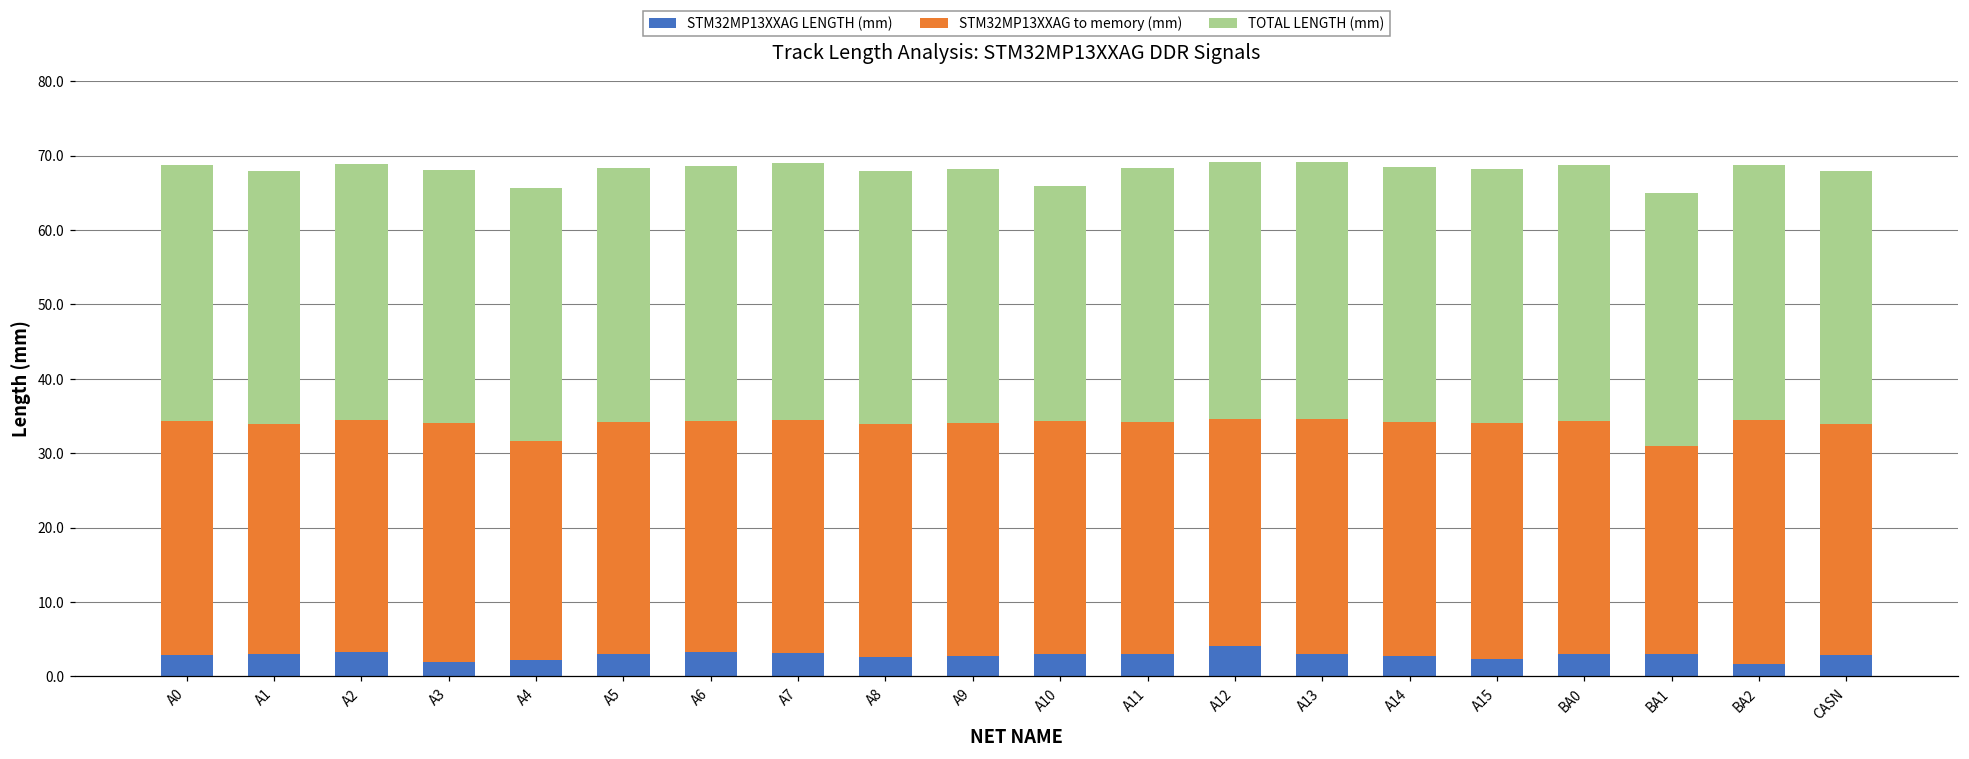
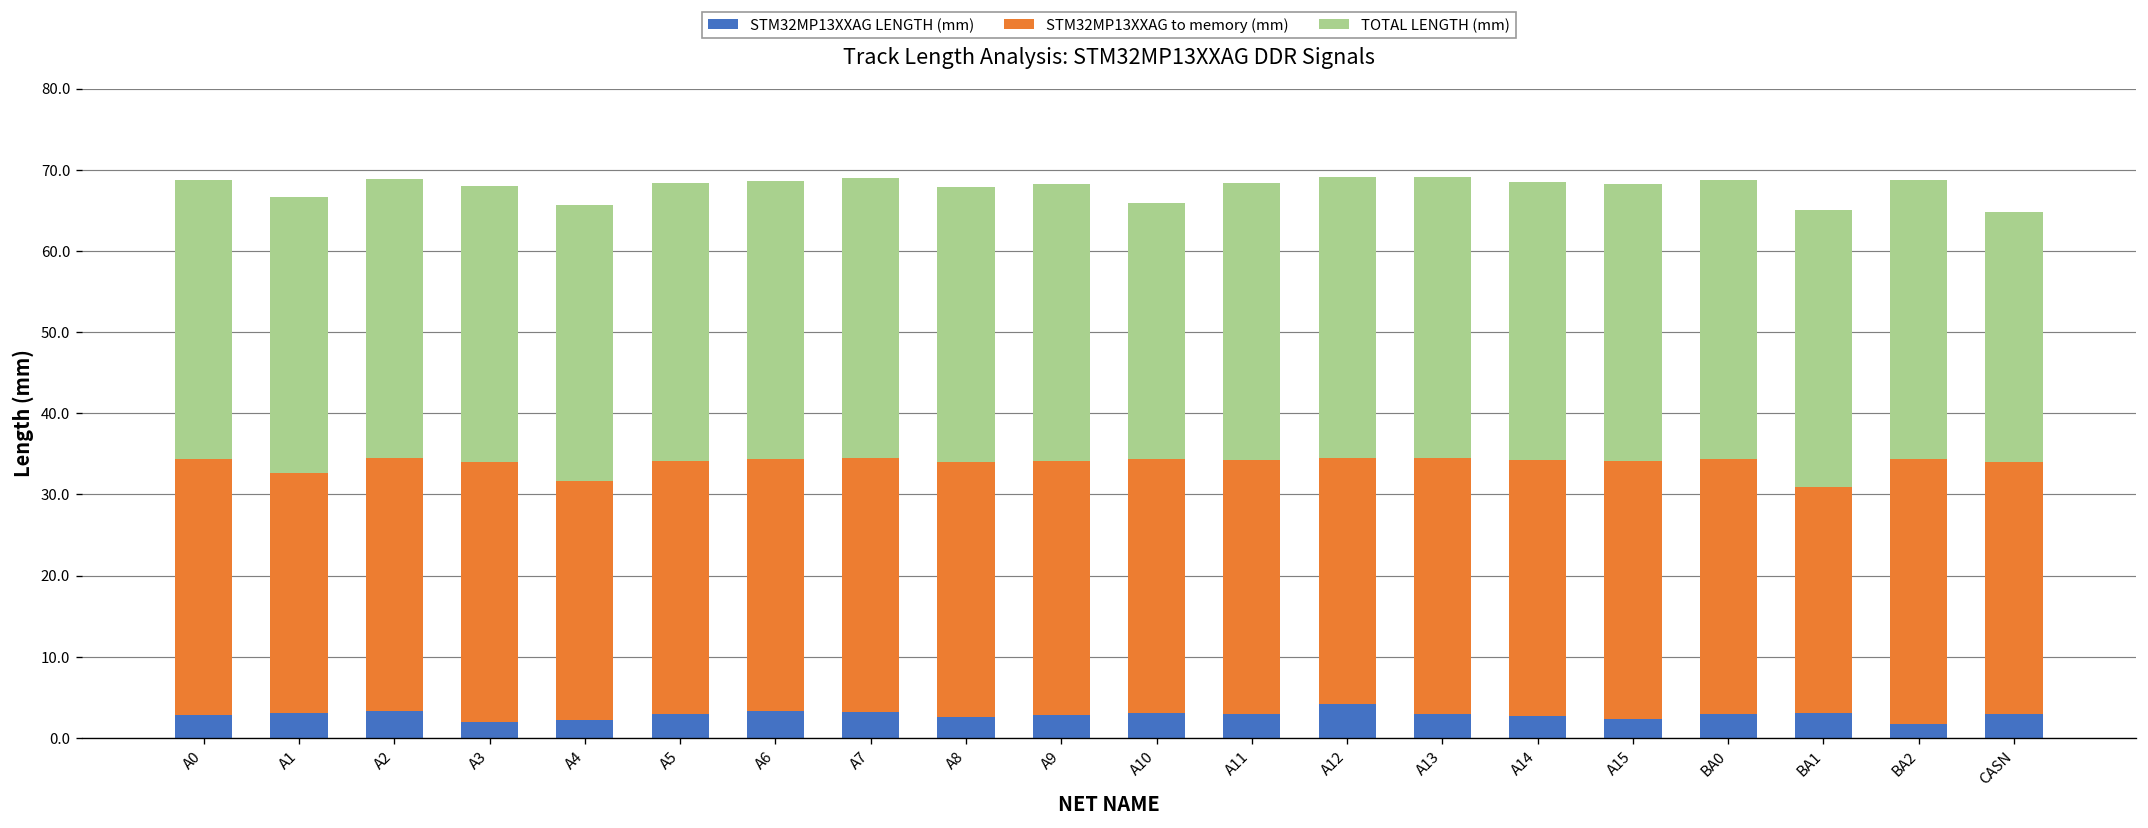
STM32MP13XXAG to memory (mm), A1: 31 -> 30
TOTAL LENGTH (mm), CASN: 34 -> 31
